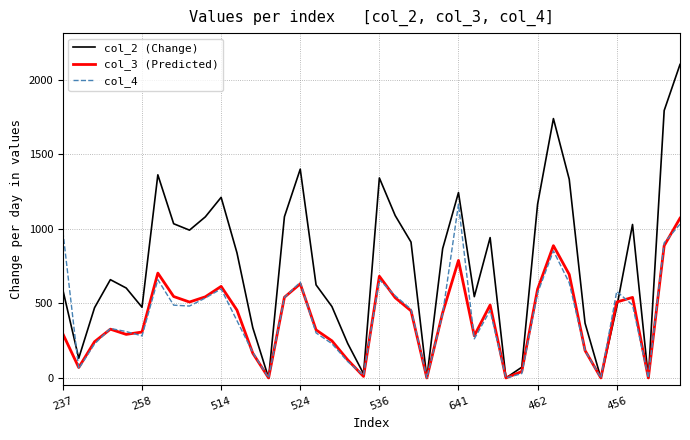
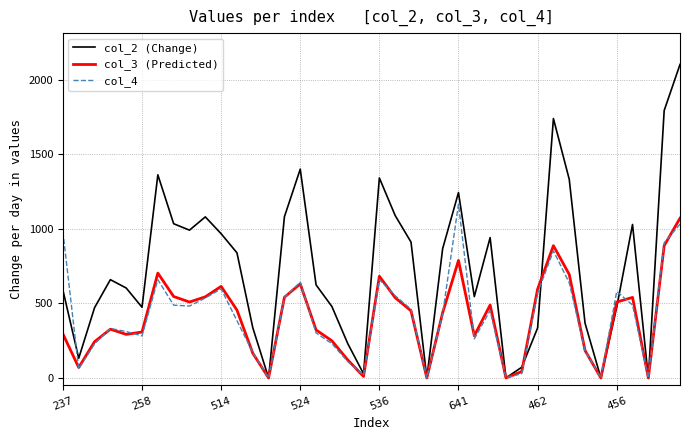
col_2 (Change), 514: 1210 -> 970
col_2 (Change), 462: 1170 -> 340
